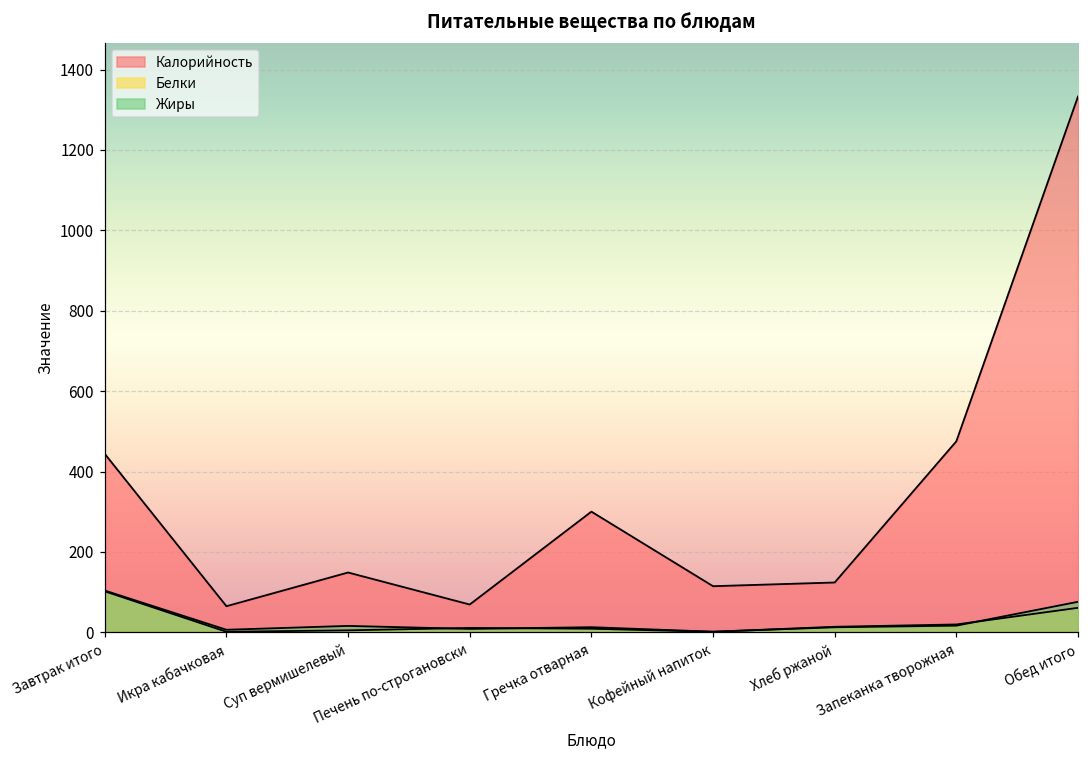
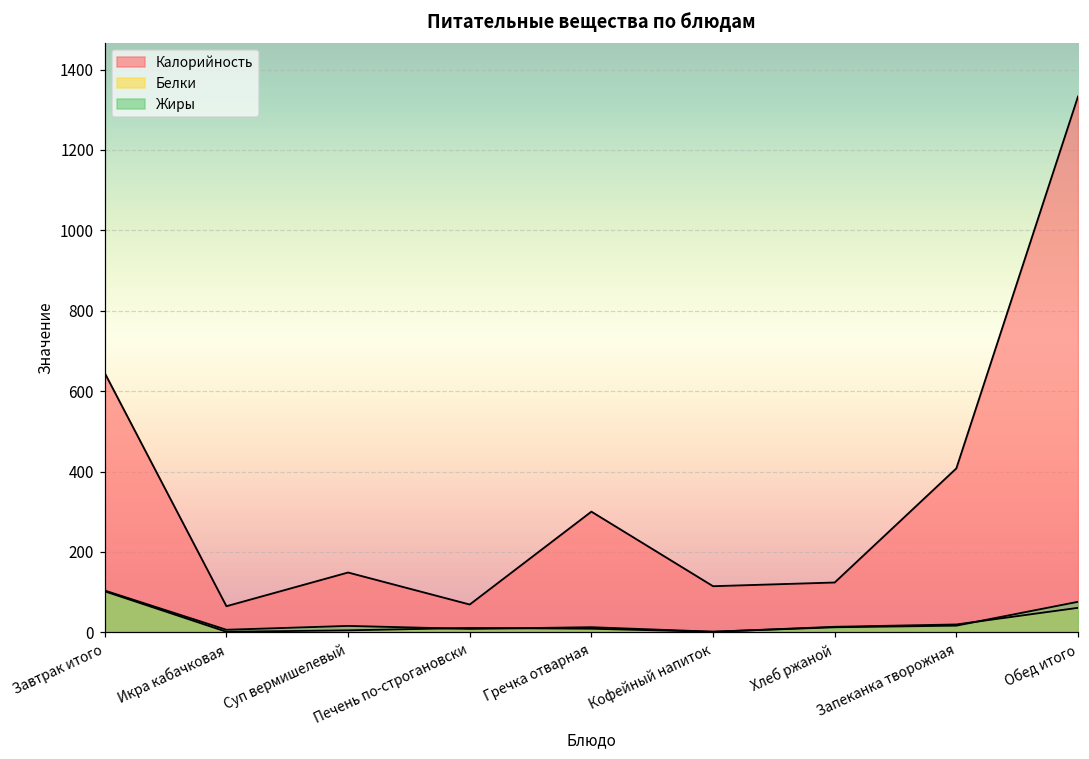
Калорийность, Завтрак итого: 440 -> 650
Калорийность, Запеканка творожная: 480 -> 410
